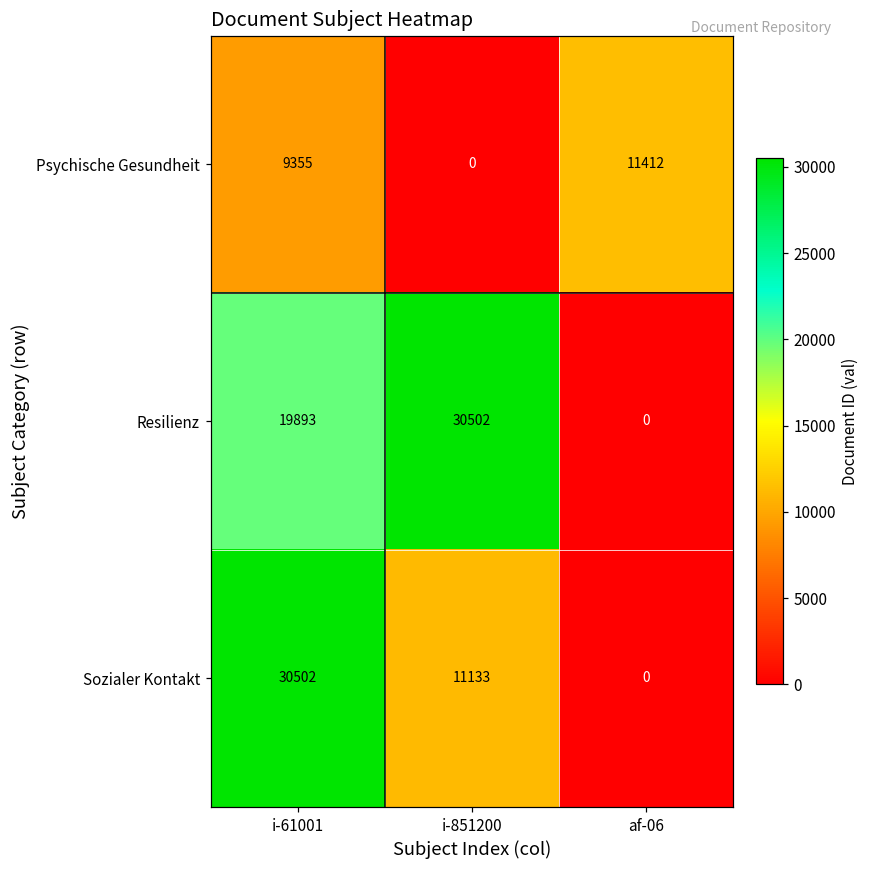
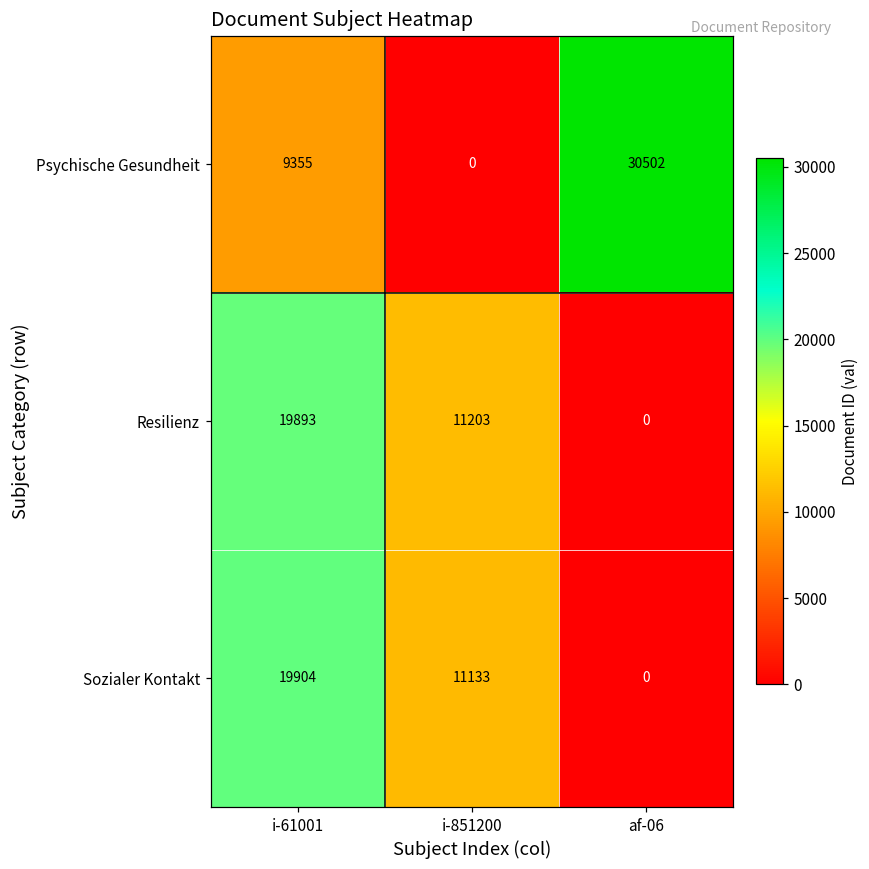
Psychische Gesundheit, af-06: 11412 -> 30502
Resilienz, i-851200: 30502 -> 11203
Sozialer Kontakt, i-61001: 30502 -> 19904
